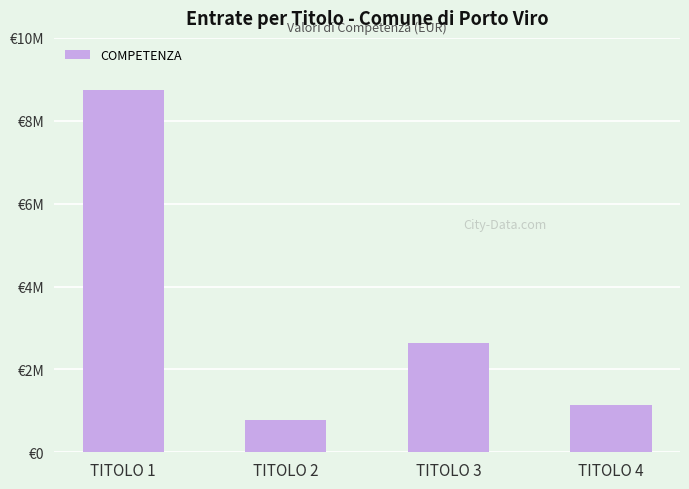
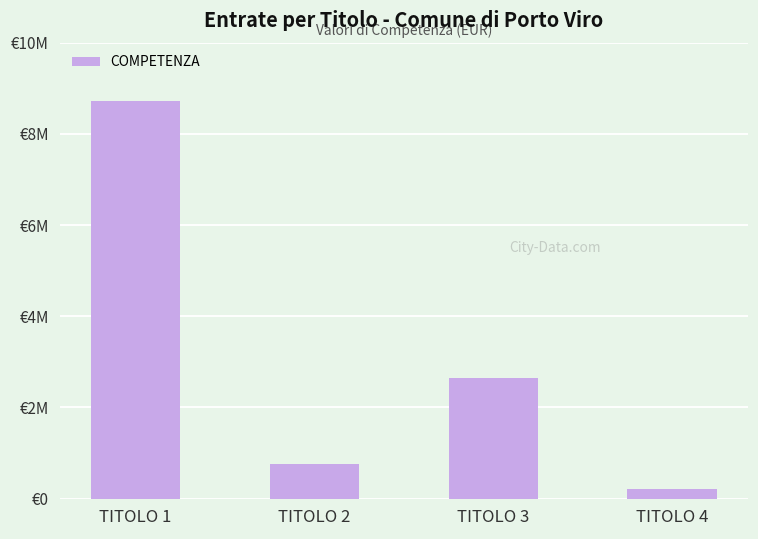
TITOLO 4: €1200000 -> €200000
